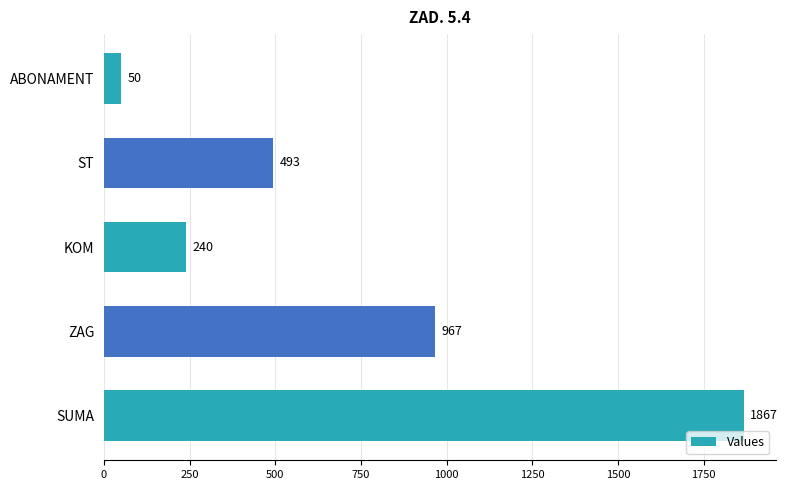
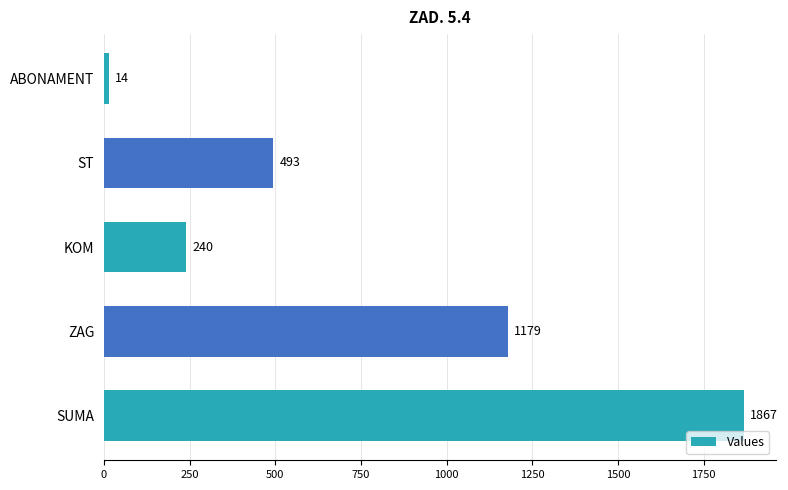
ABONAMENT: 50 -> 14
ZAG: 967 -> 1179
